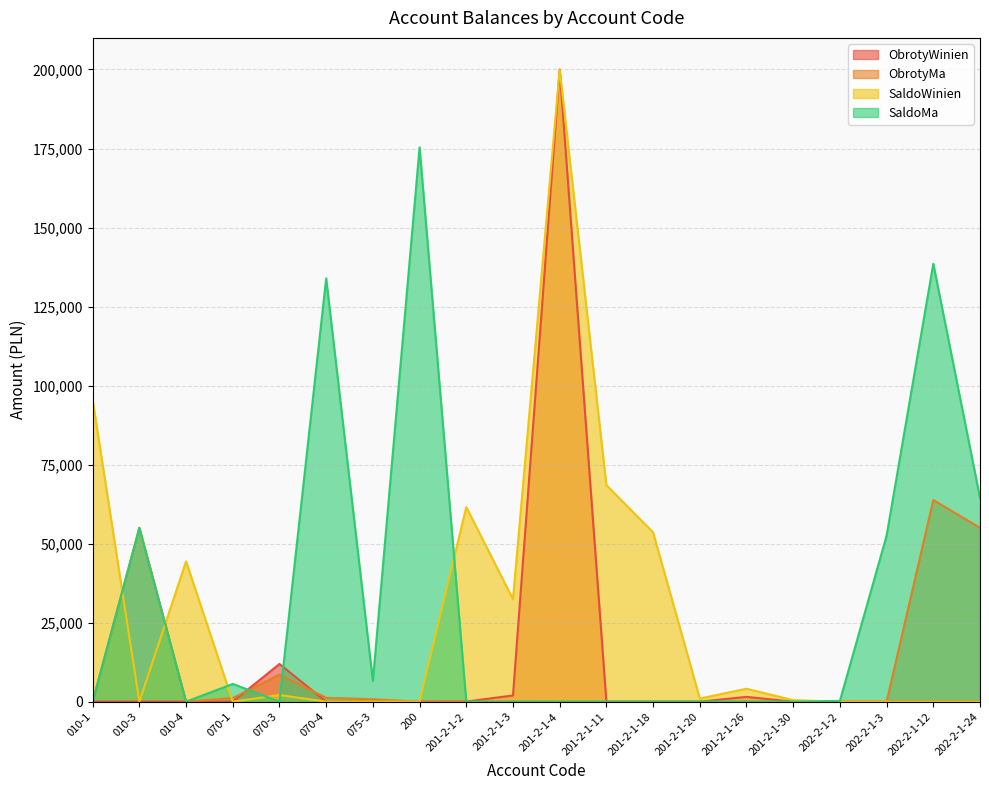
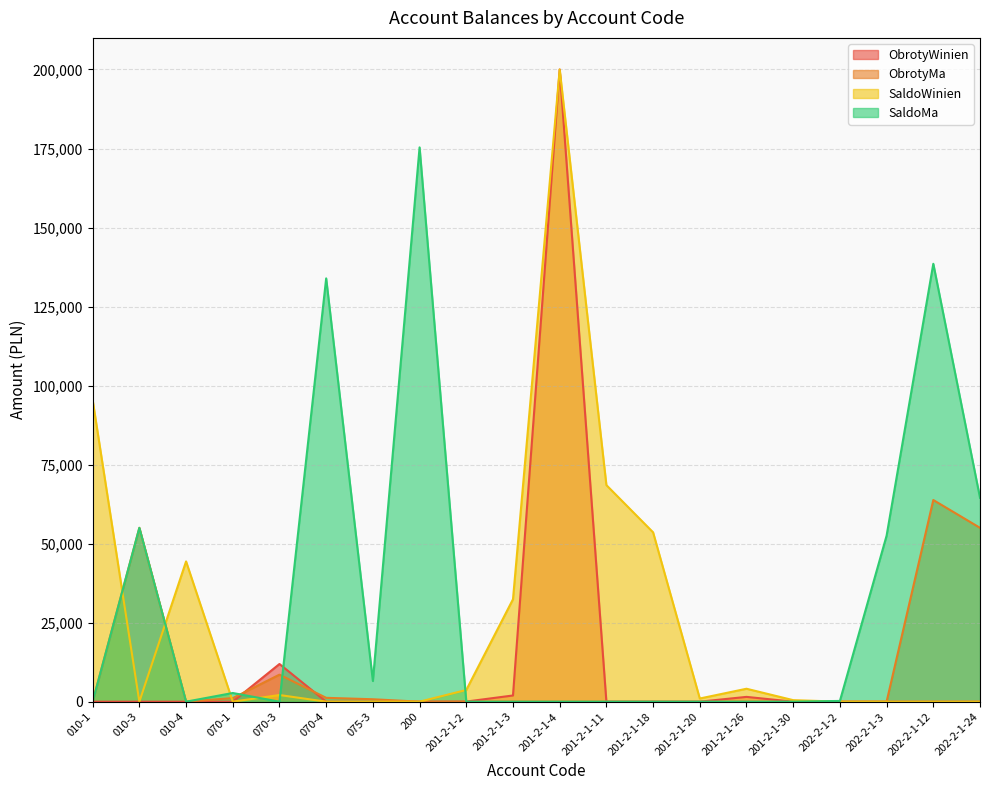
SaldoMa, 070-1: 6,000 -> 3,000
SaldoWinien, 201-2-1-2: 62,000 -> 4,000
